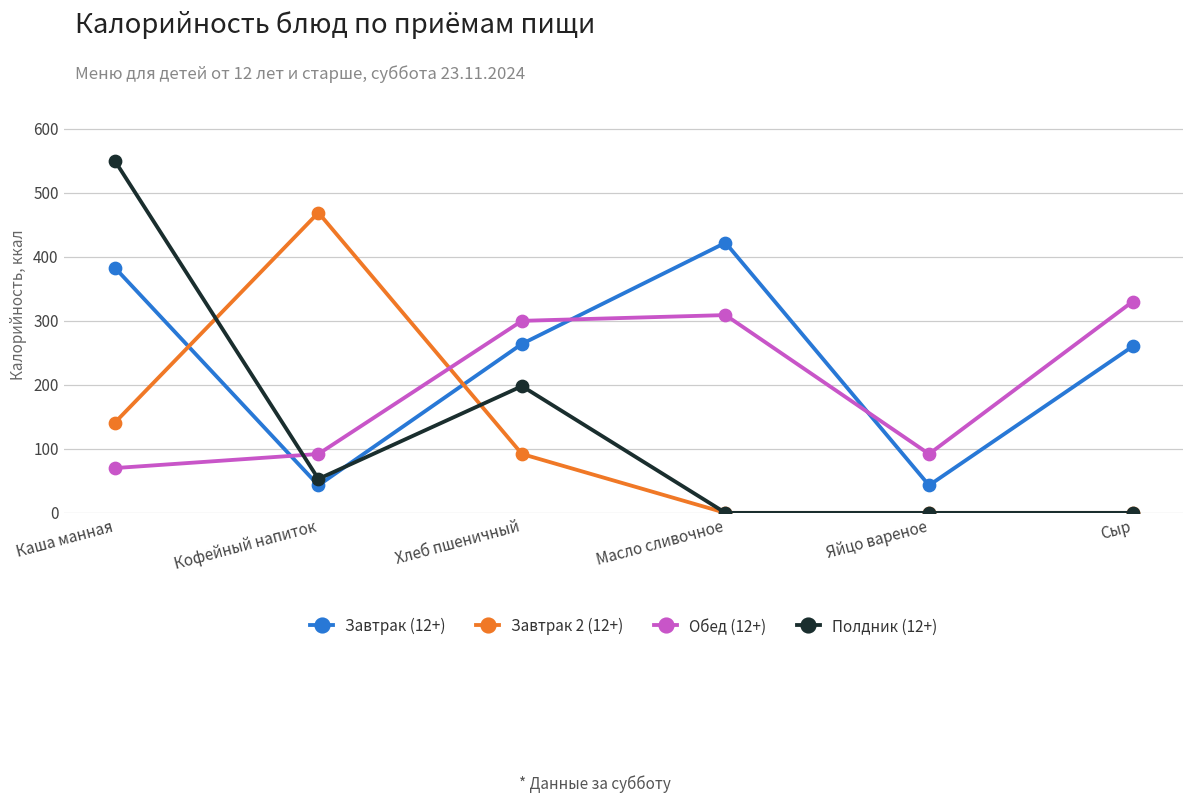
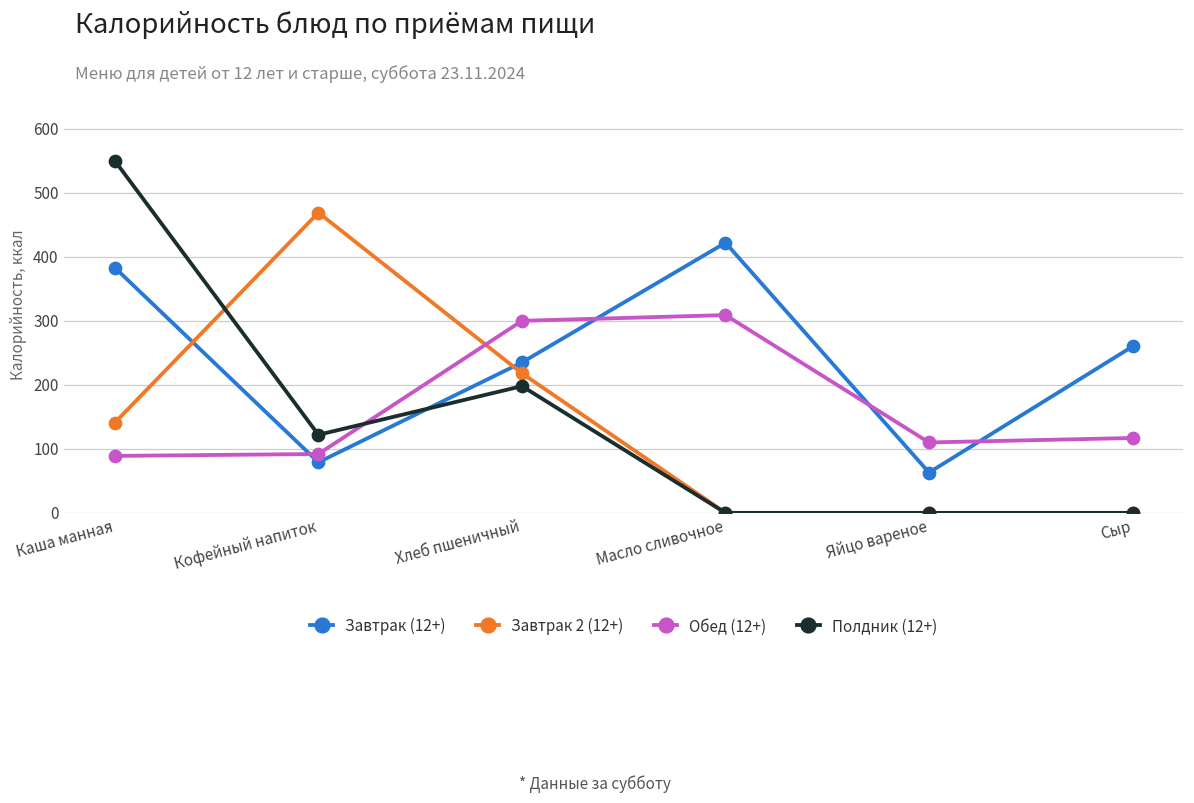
Обед (12+), Каша манная: 70 -> 90
Завтрак (12+), Кофейный напиток: 40 -> 80
Полдник (12+), Кофейный напиток: 50 -> 120
Завтрак (12+), Хлеб пшеничный: 260 -> 240
Завтрак 2 (12+), Хлеб пшеничный: 90 -> 220
Завтрак (12+), Яйцо вареное: 40 -> 60
Обед (12+), Яйцо вареное: 90 -> 110
Обед (12+), Сыр: 330 -> 120
